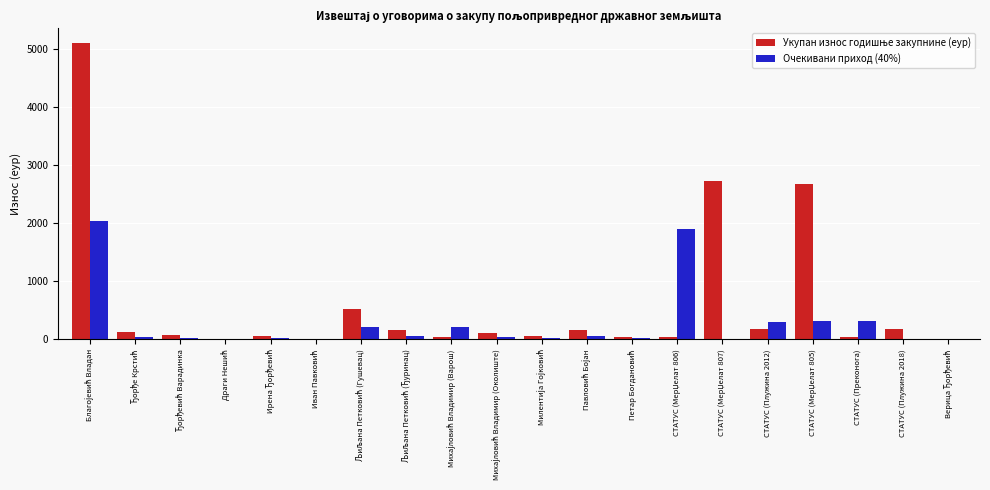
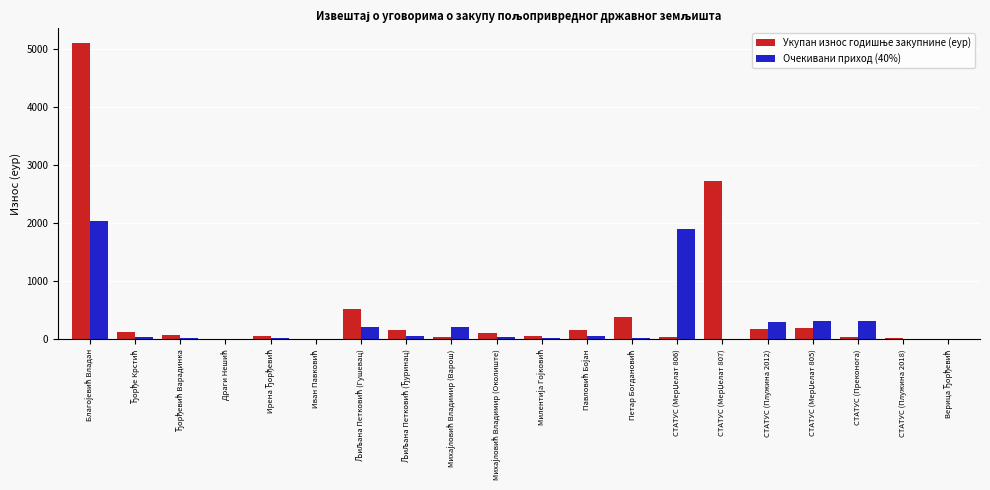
Укупан износ годишње закупнине (еур), Петар Богдановић: 0 -> 400
Укупан износ годишње закупнине (еур), СТАТУС (Мерџелат 805): 2700 -> 200
Укупан износ годишње закупнине (еур), СТАТУС (Плужина 2018): 200 -> 0
